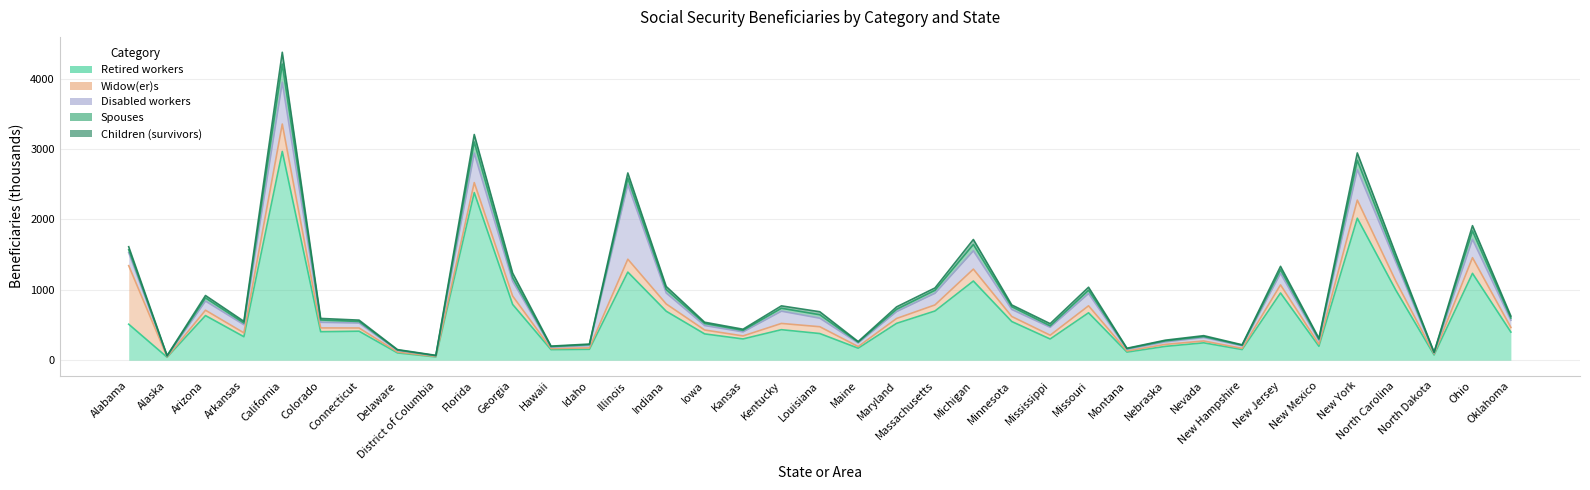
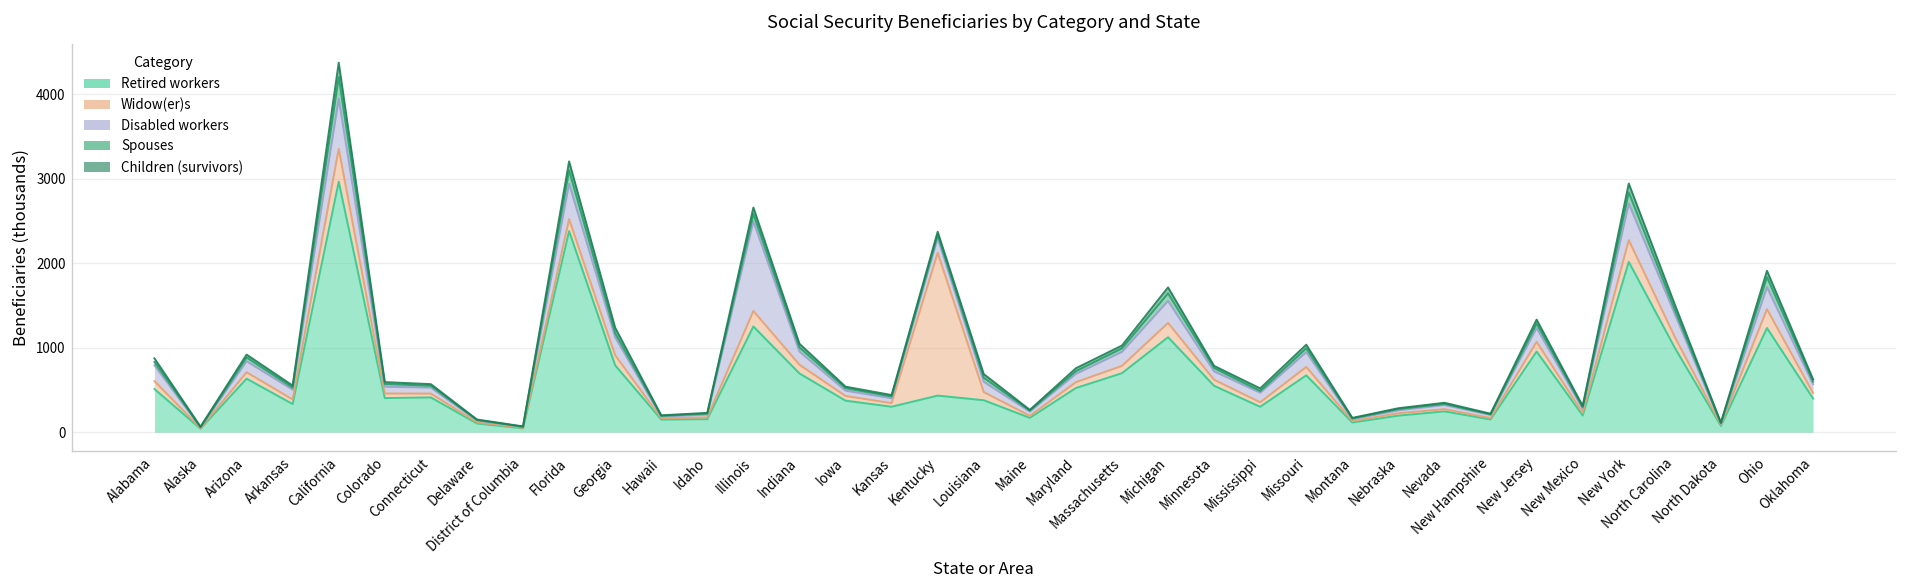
Widow(er)s, Alabama: 800 -> 100
Widow(er)s, Kentucky: 100 -> 1700
